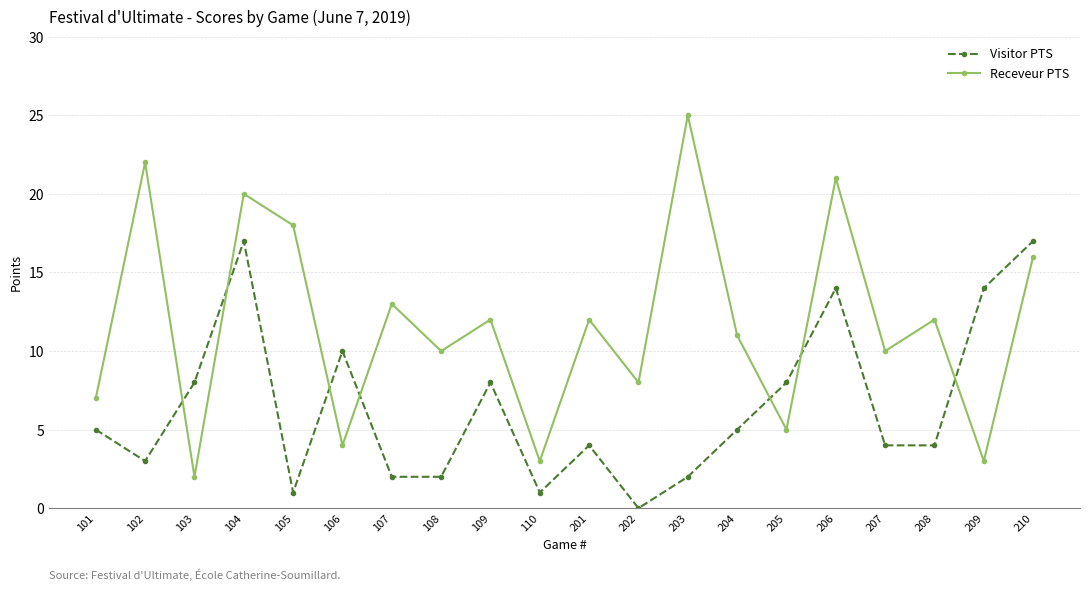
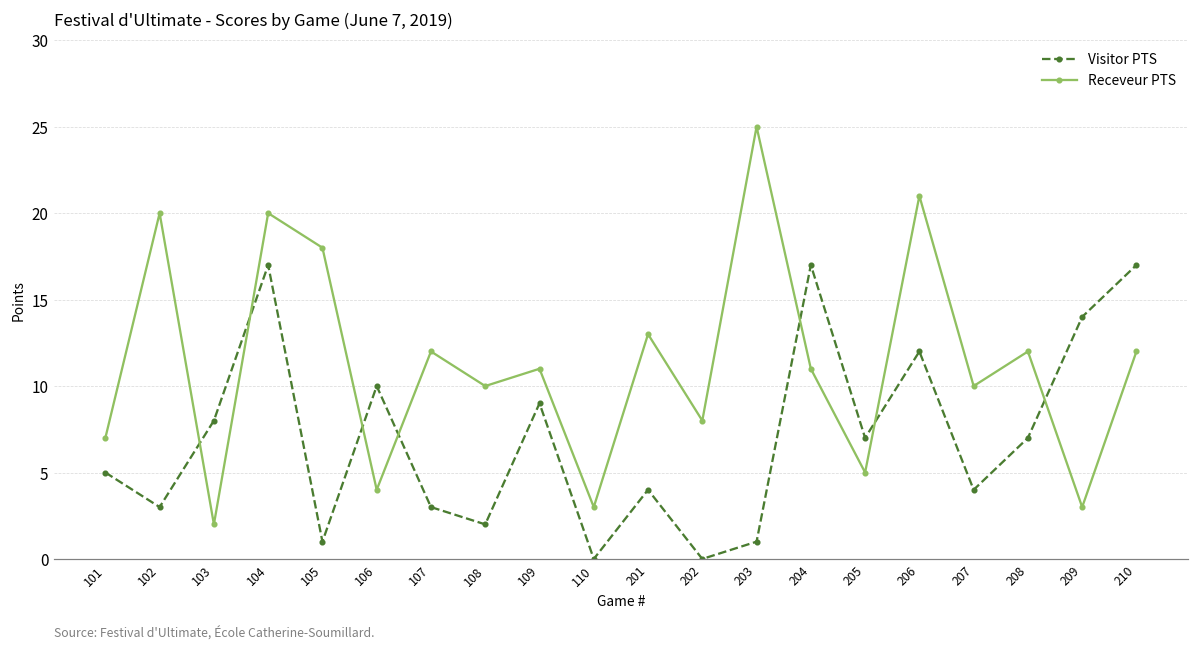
Receveur PTS, 102: 22 -> 20
Visitor PTS, 107: 2 -> 3
Receveur PTS, 107: 13 -> 12
Visitor PTS, 109: 8 -> 9
Receveur PTS, 109: 12 -> 11
Visitor PTS, 110: 1 -> 0
Receveur PTS, 201: 12 -> 13
Visitor PTS, 203: 2 -> 1
Visitor PTS, 204: 5 -> 17
Visitor PTS, 205: 8 -> 7
Visitor PTS, 206: 14 -> 12
Visitor PTS, 208: 4 -> 7
Receveur PTS, 210: 16 -> 12
